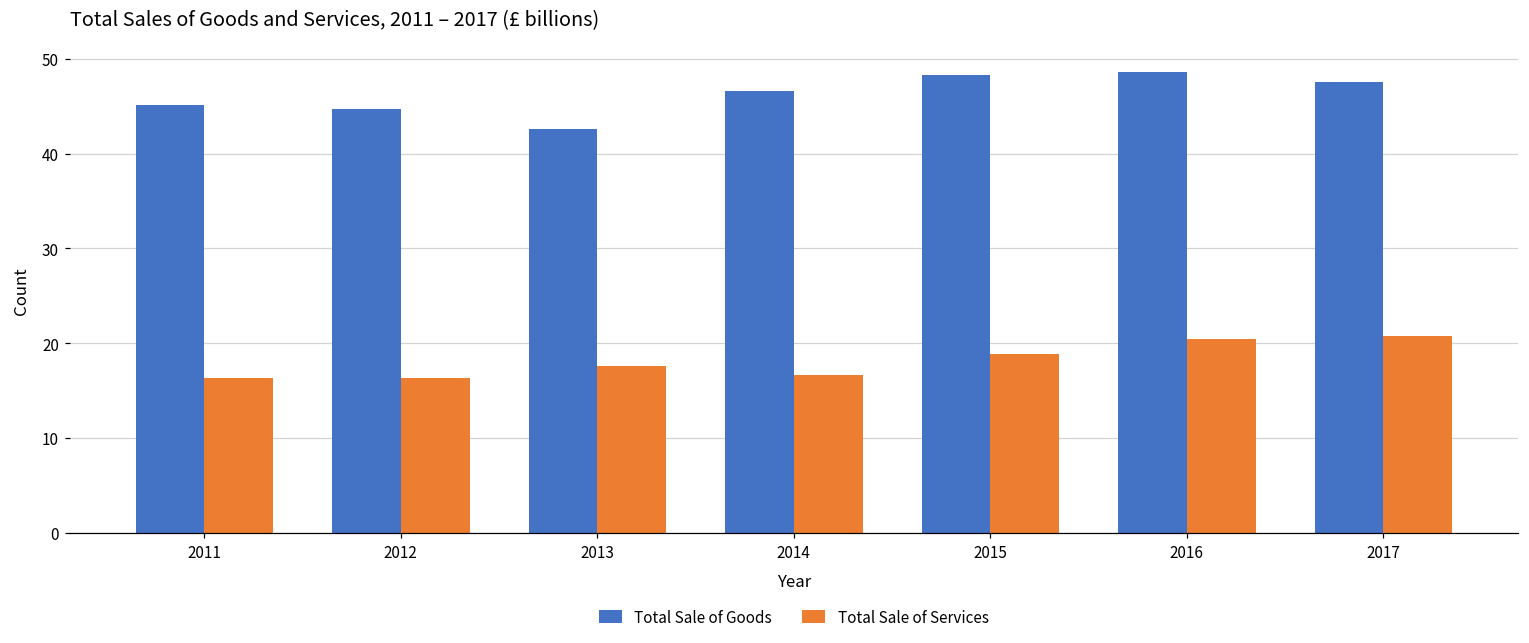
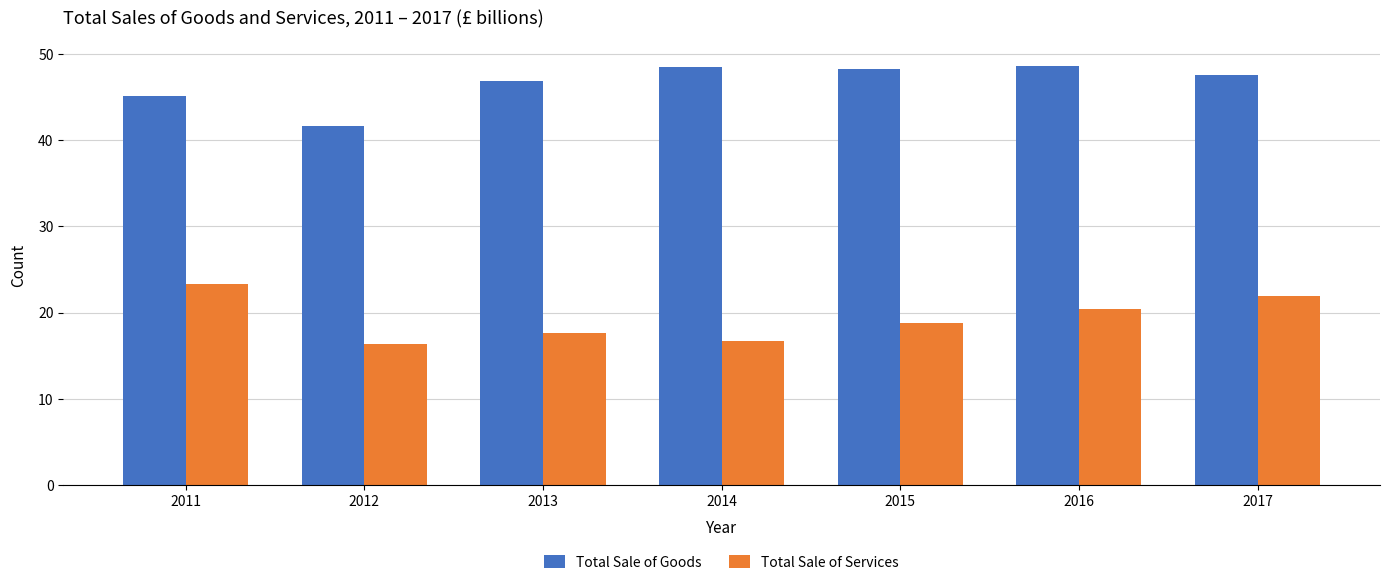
Total Sale of Services, 2011: 16 -> 23
Total Sale of Goods, 2012: 45 -> 42
Total Sale of Goods, 2013: 43 -> 47
Total Sale of Goods, 2014: 47 -> 49
Total Sale of Services, 2017: 21 -> 22
